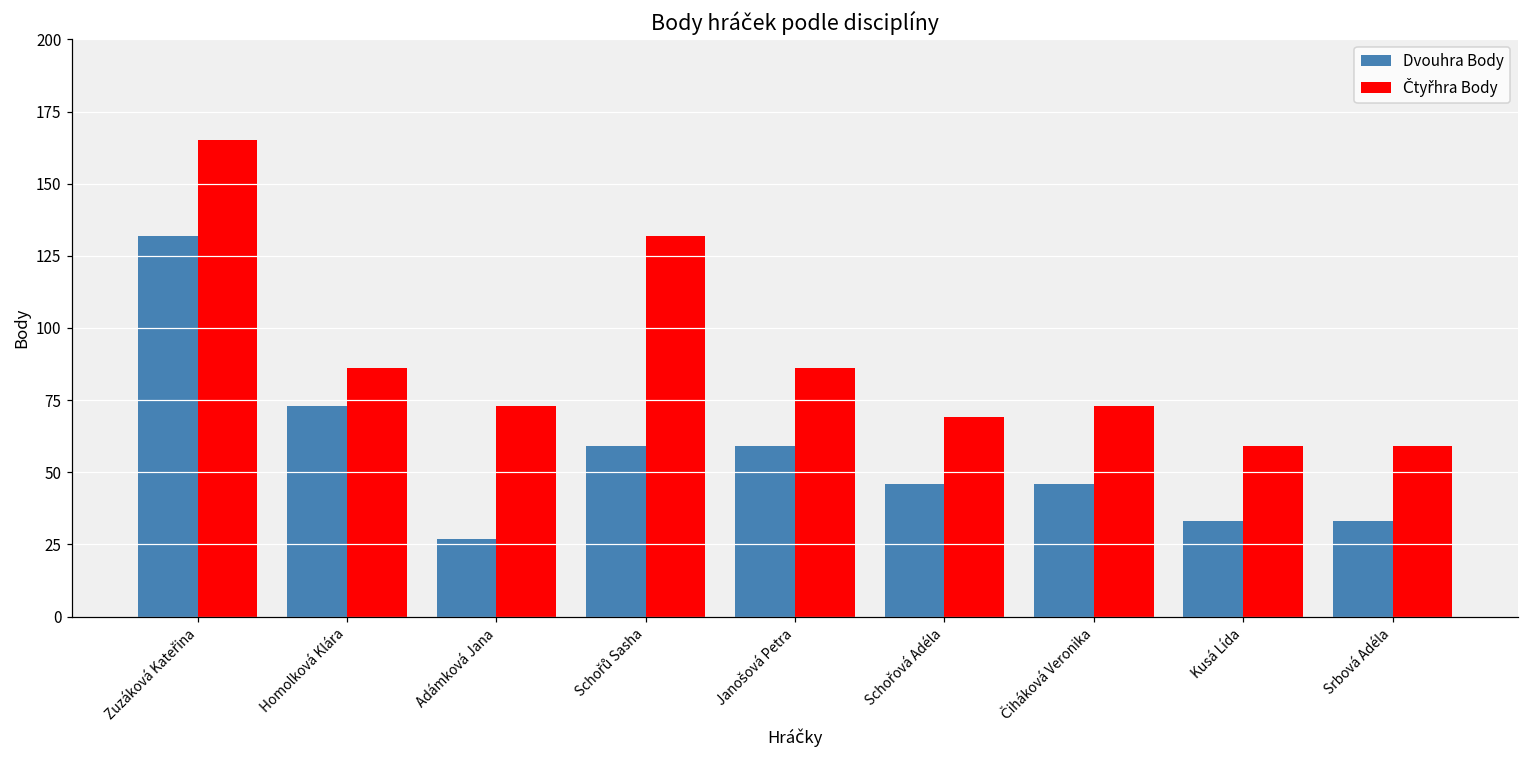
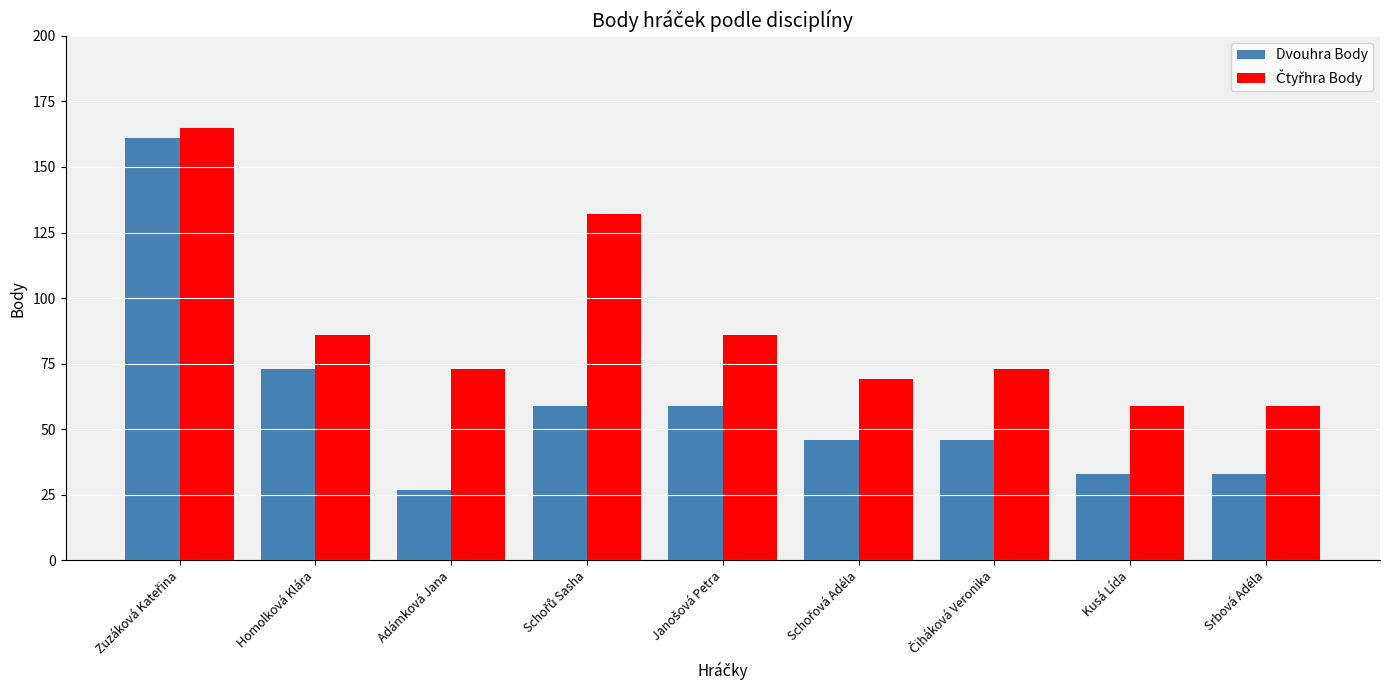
Dvouhra Body, Zuzáková Kateřina: 132 -> 161
